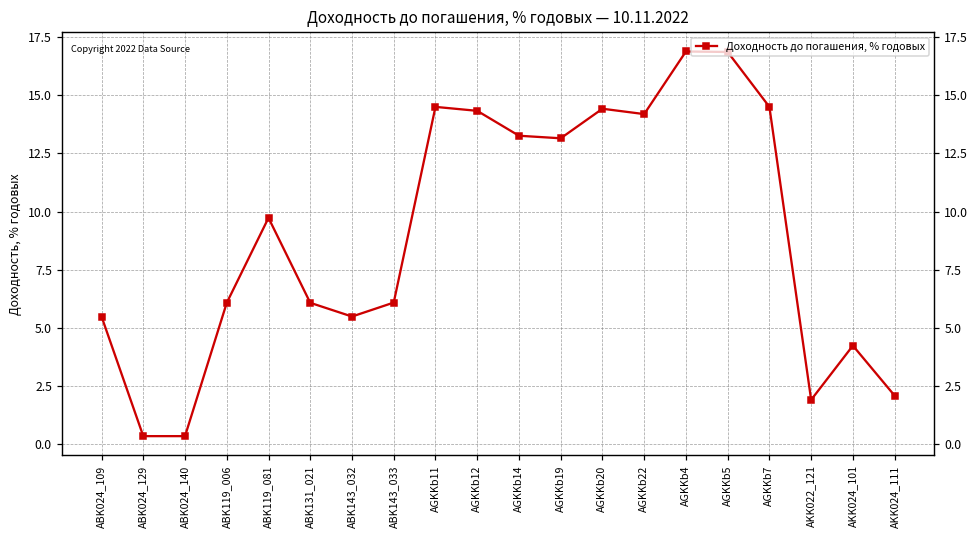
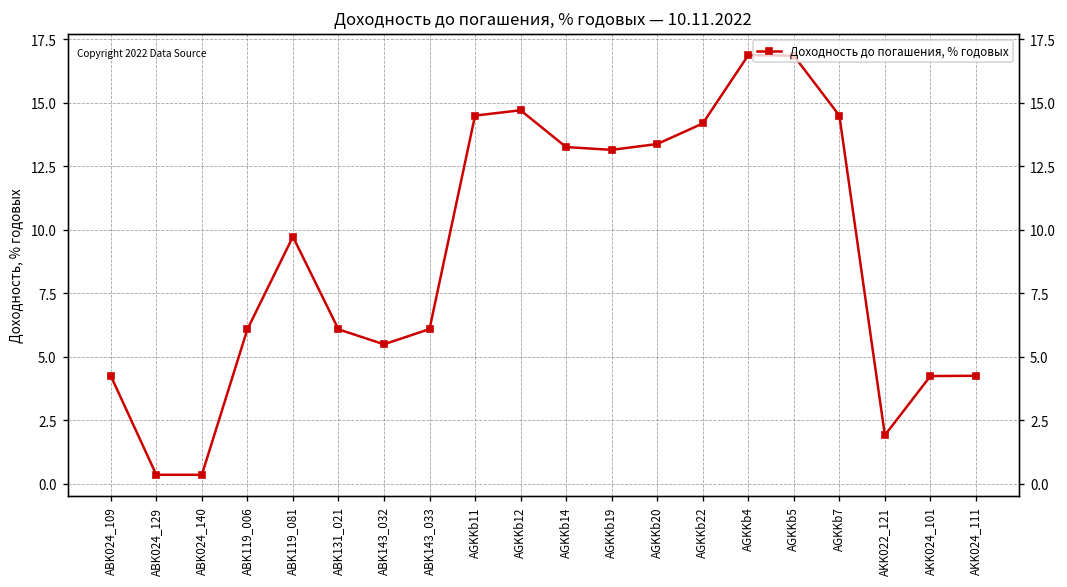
ABK024_109: 5.5 -> 4.3
AGKKb12: 14.3 -> 14.7
AGKKb20: 14.4 -> 13.4
AKK024_111: 2.1 -> 4.3
